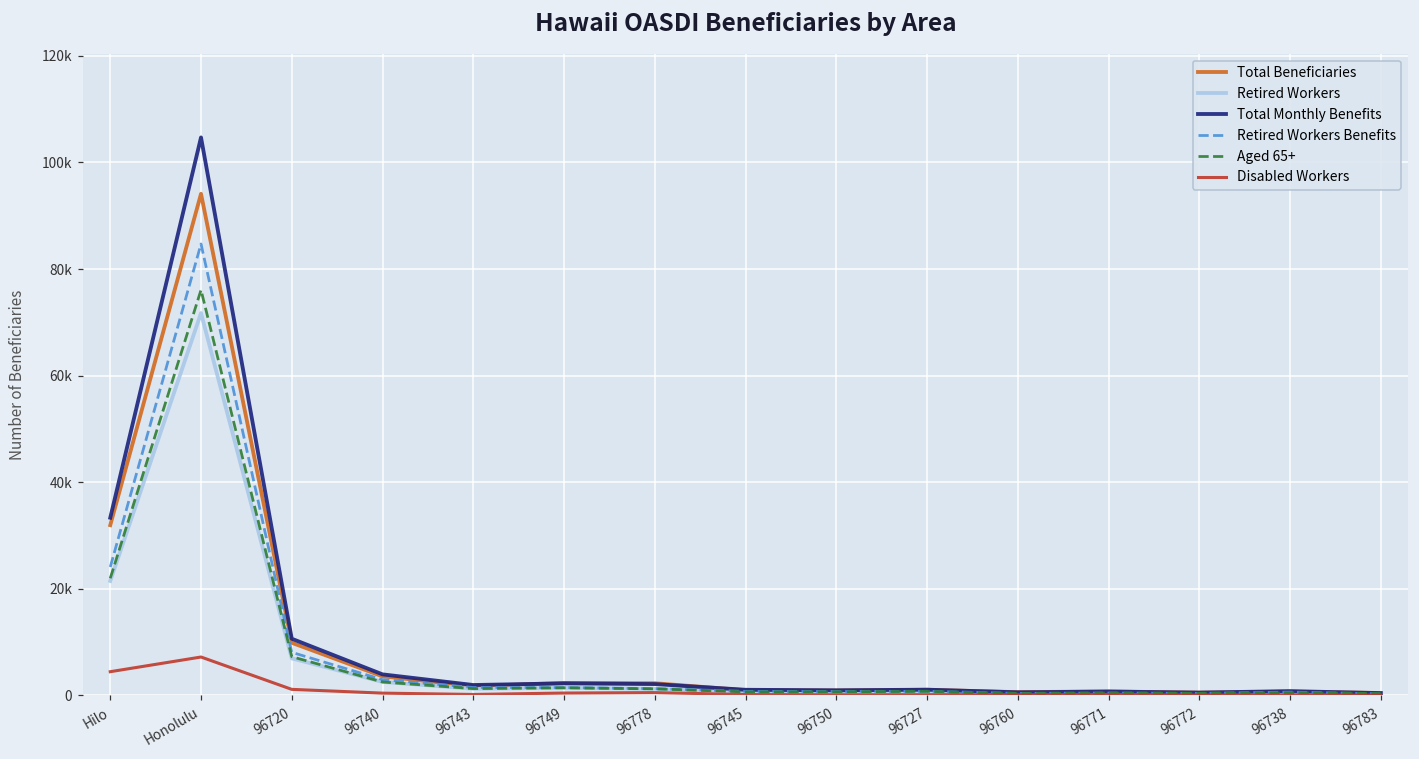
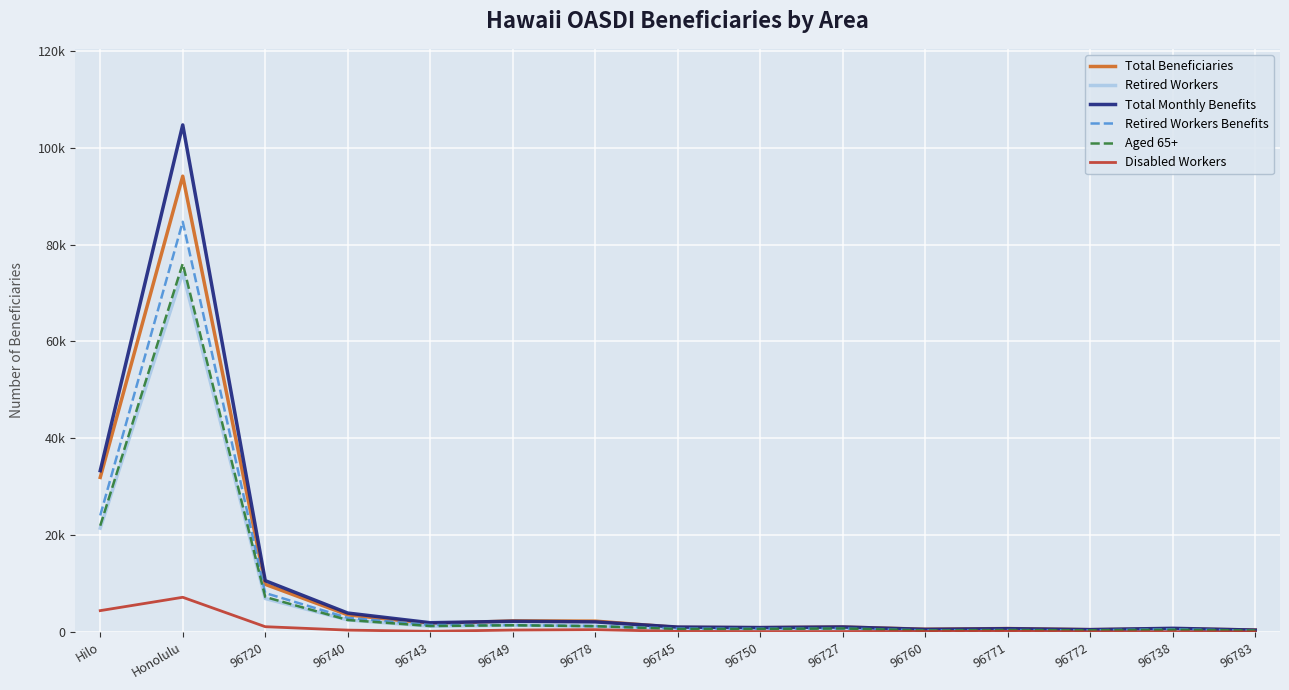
Retired Workers, Honolulu: 72000 -> 74000
